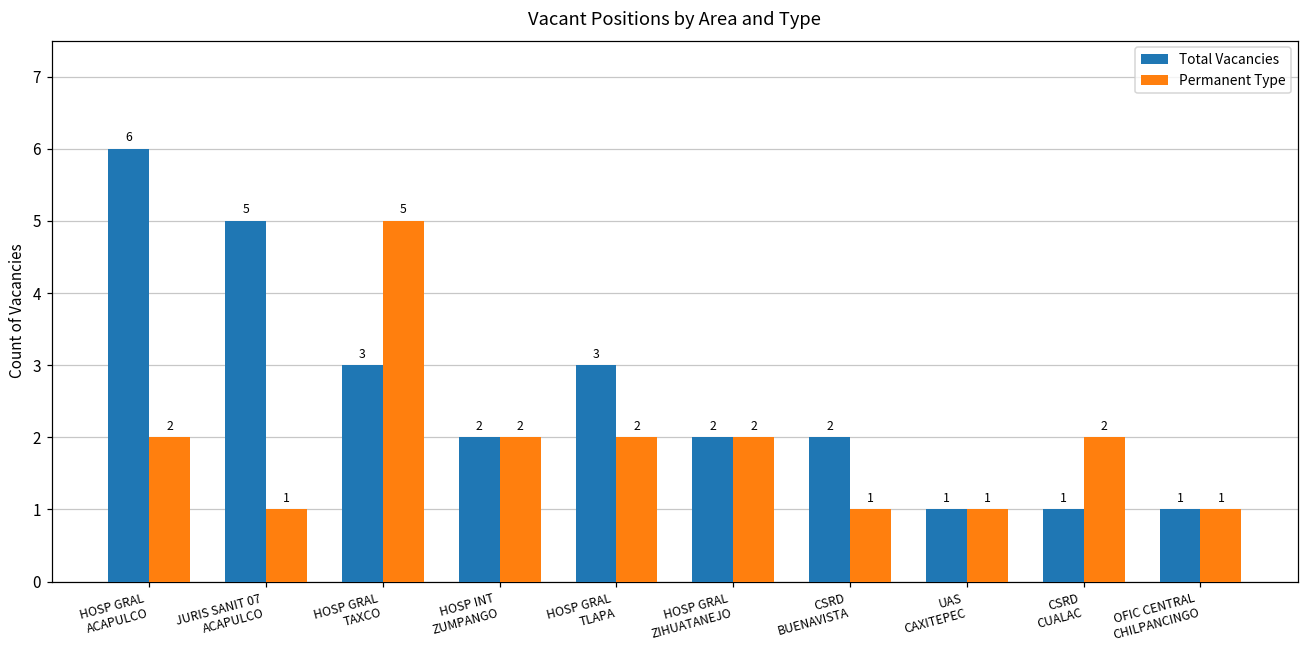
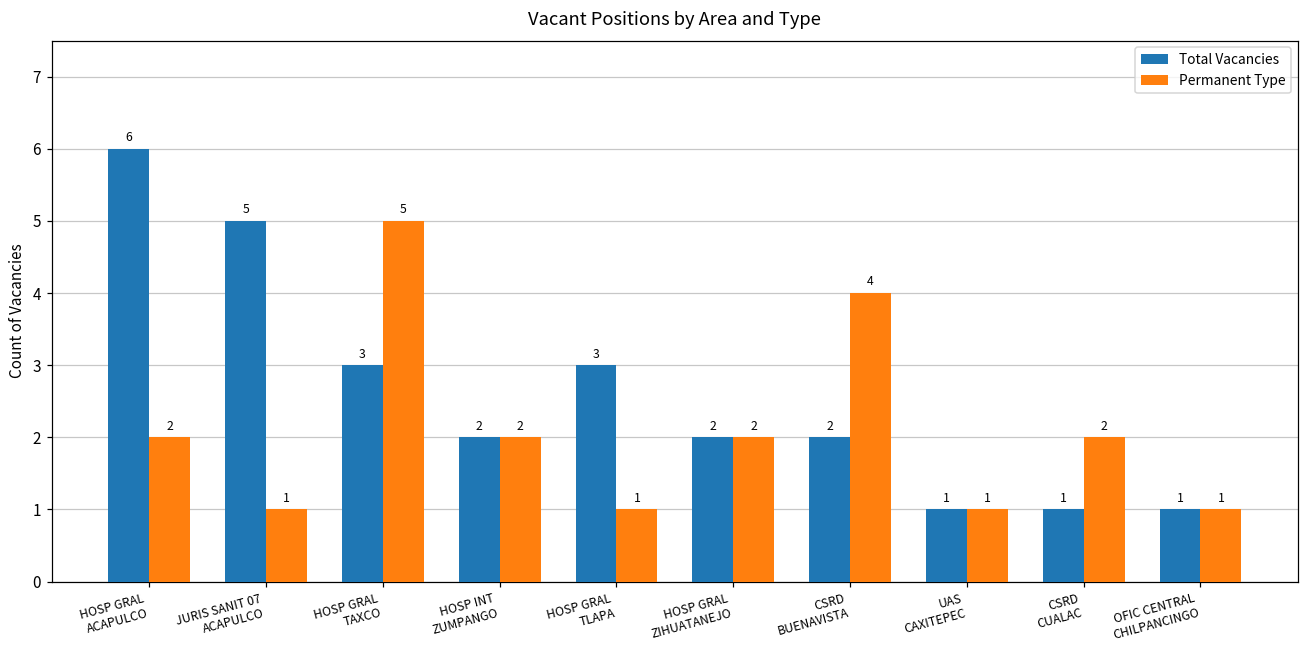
Permanent Type, HOSP GRAL TLAPA: 2 -> 1
Permanent Type, CSRD BUENAVISTA: 1 -> 4
